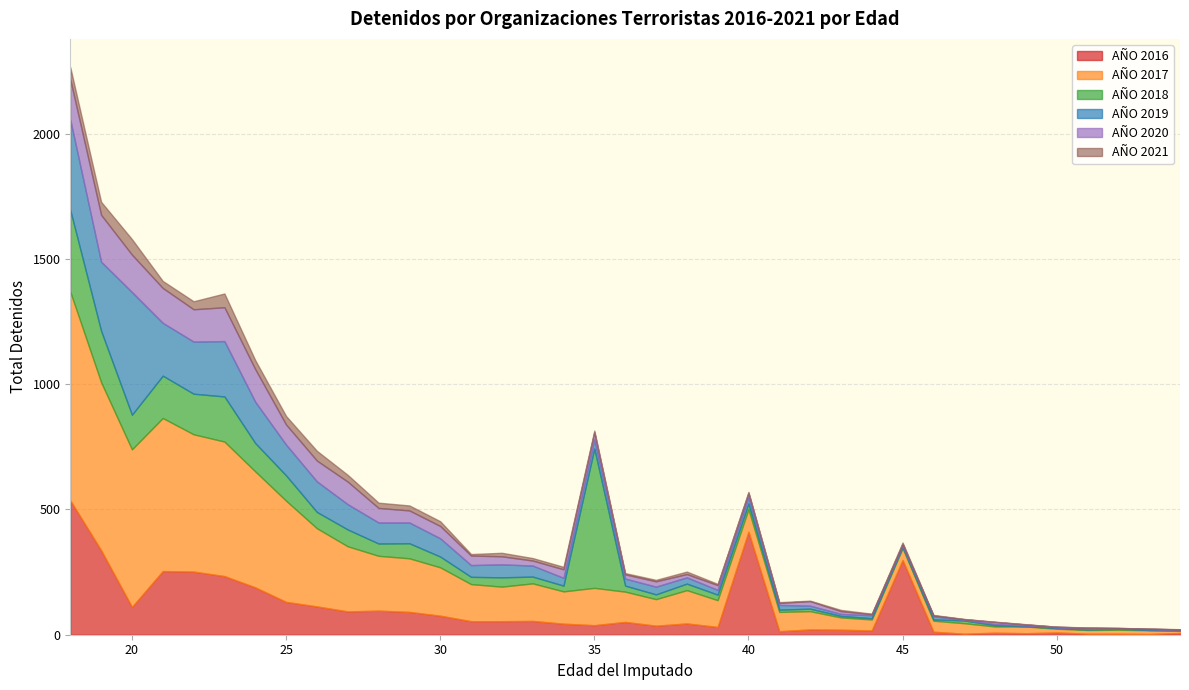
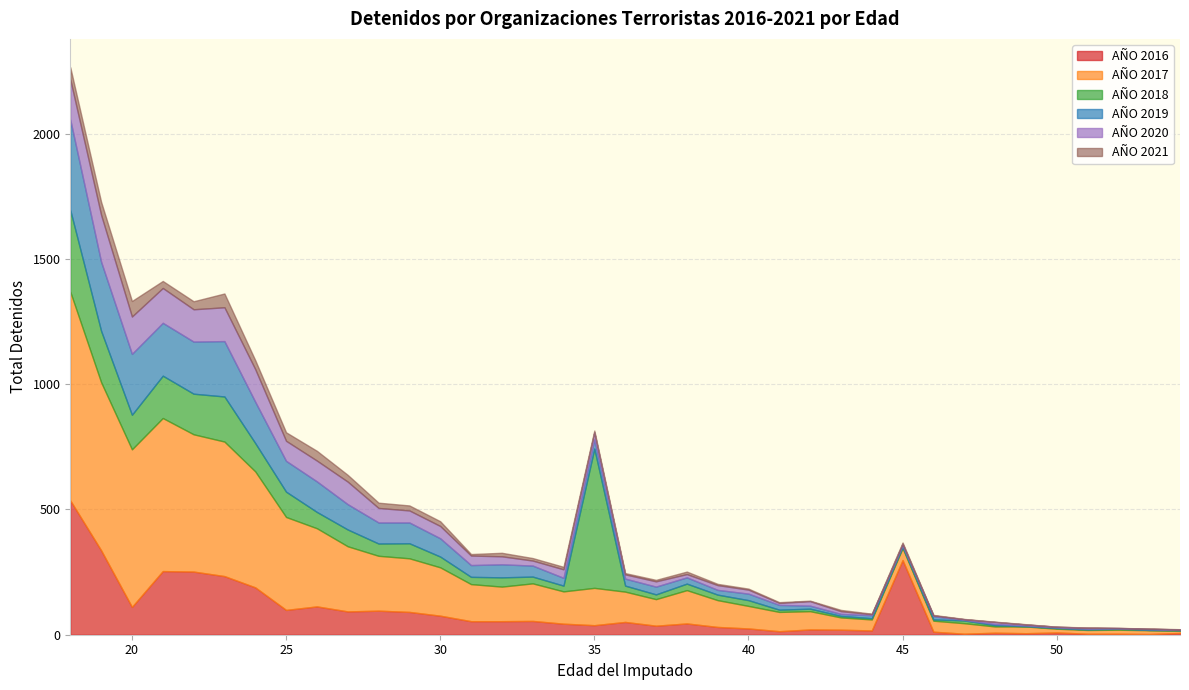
AÑO 2019, 20: 490 -> 240
AÑO 2016, 25: 130 -> 100
AÑO 2017, 25: 400 -> 370
AÑO 2016, 40: 410 -> 30
